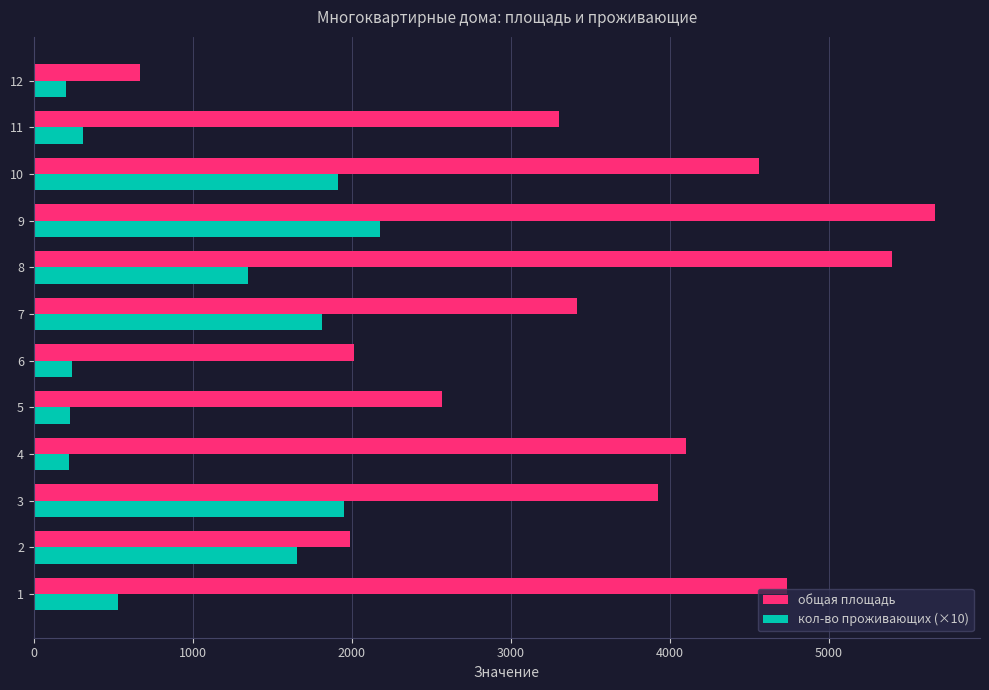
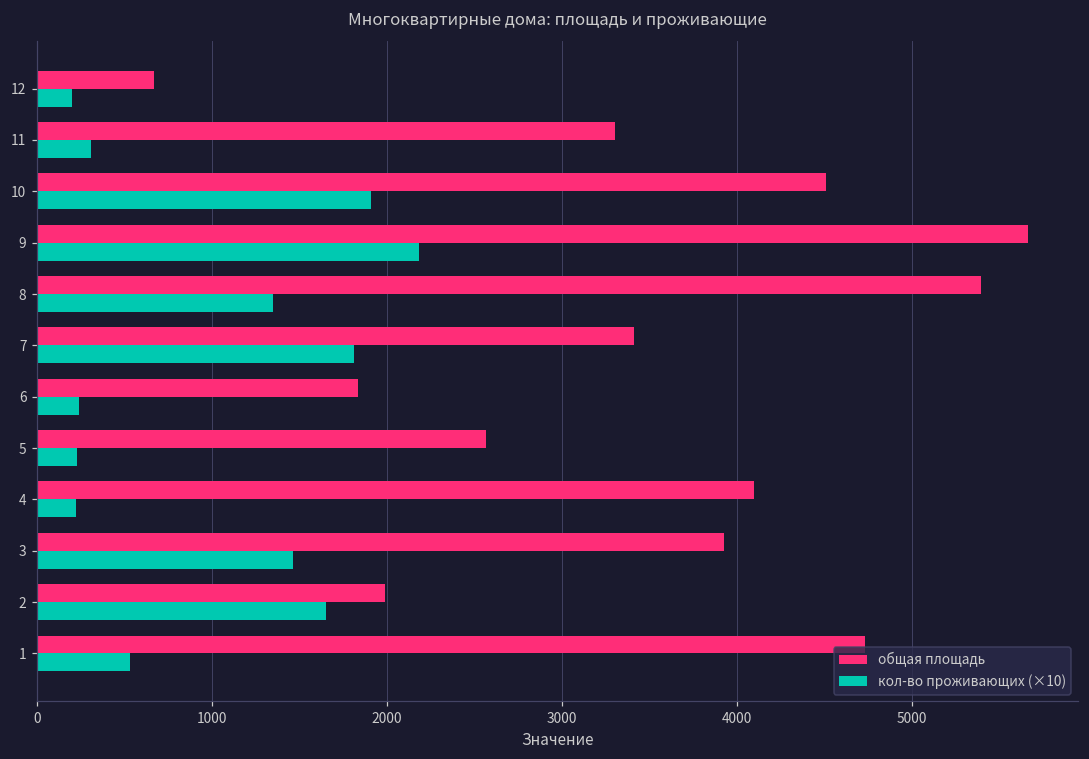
общая площадь, 10: 4560 -> 4510
общая площадь, 6: 2020 -> 1830
кол-во проживающих (×10), 3: 1950 -> 1460
